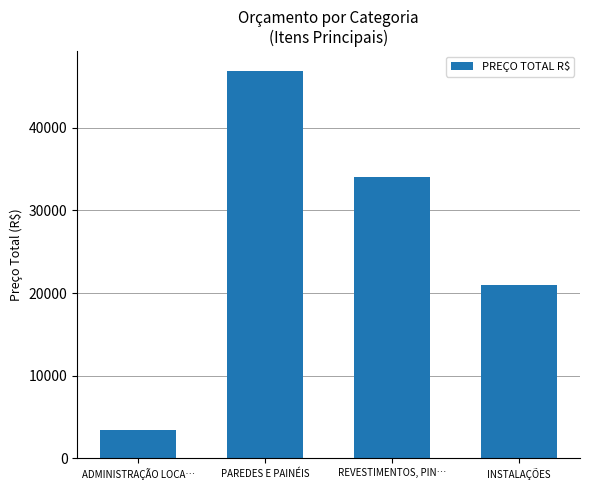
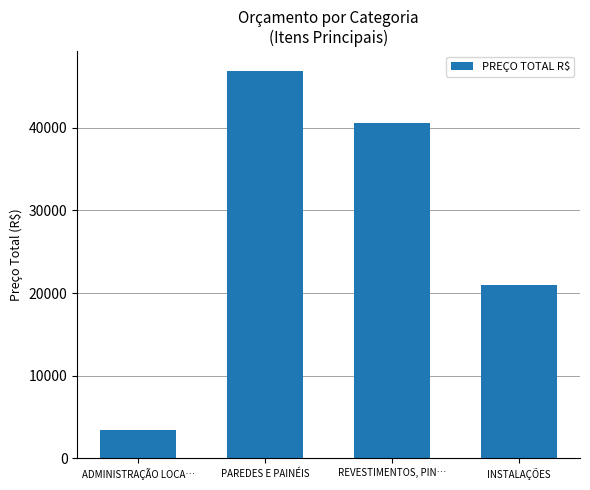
REVESTIMENTOS, PIN…: 34000 -> 41000
